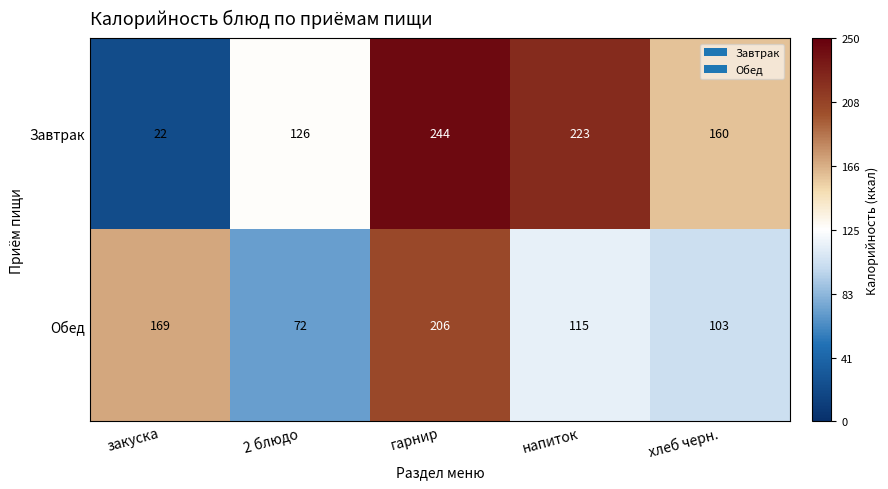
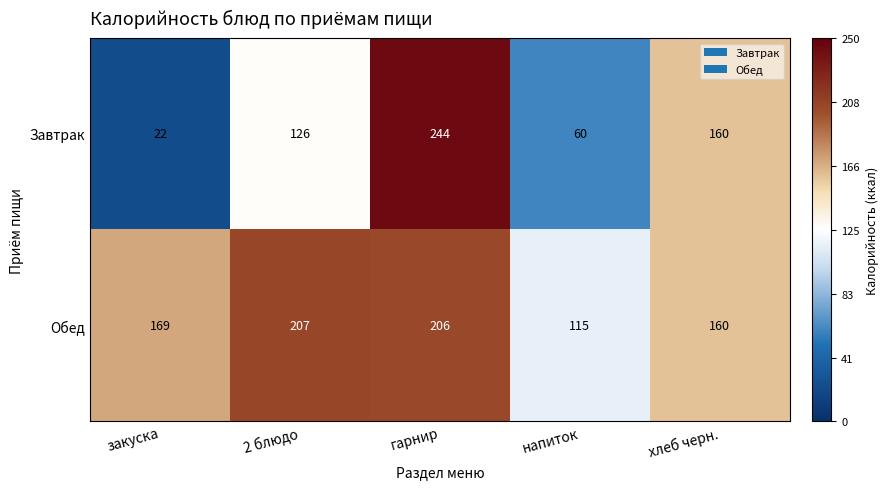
Завтрак, напиток: 223 -> 60
Обед, 2 блюдо: 72 -> 207
Обед, хлеб черн.: 103 -> 160
